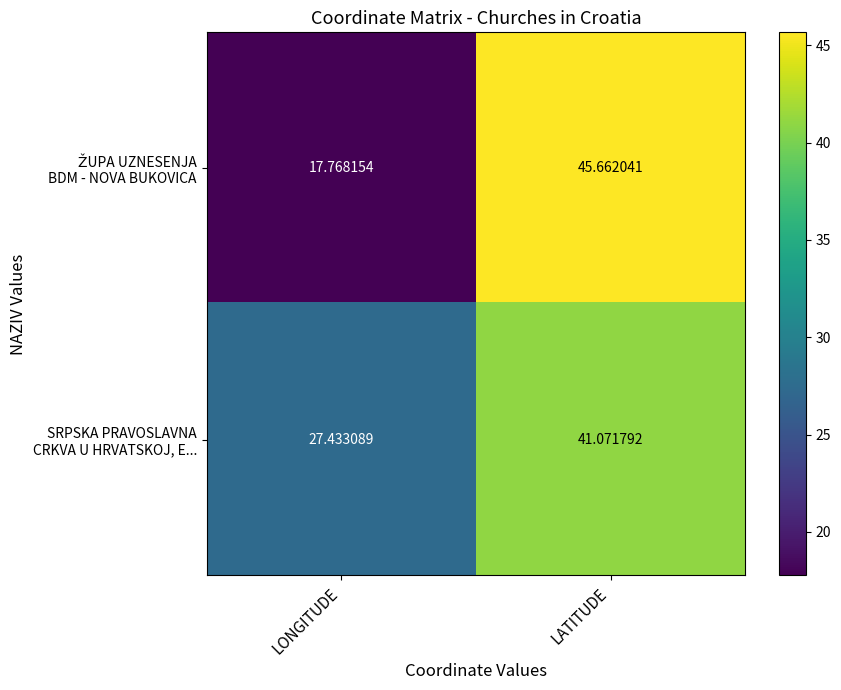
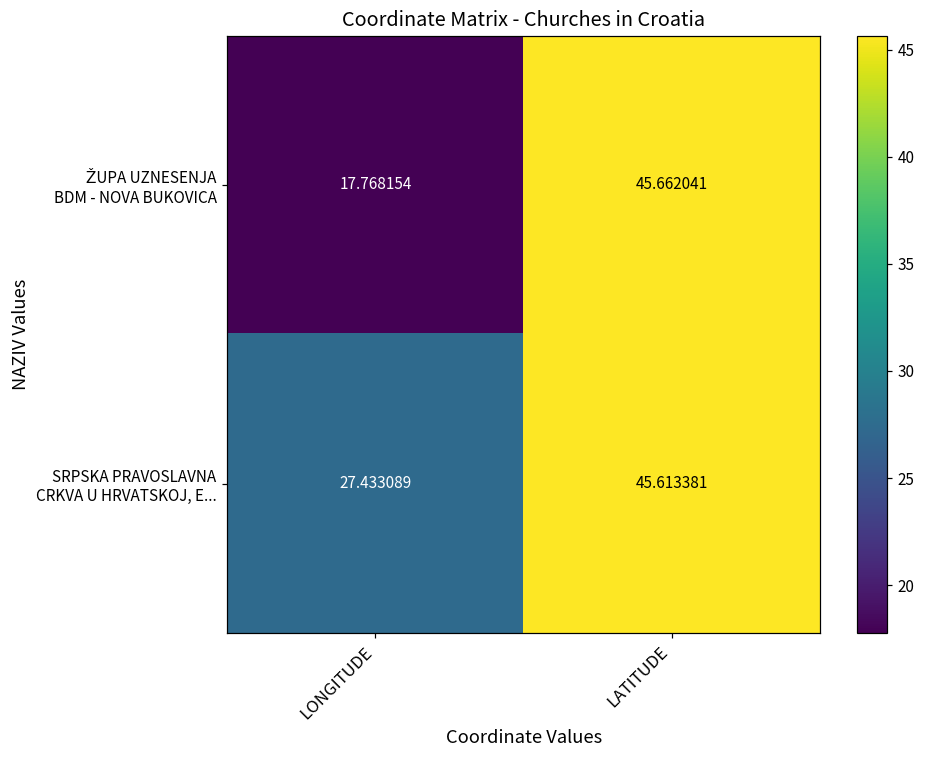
SRPSKA PRAVOSLAVNA CRKVA U HRVATSKOJ, E..., LATITUDE: 41.071792 -> 45.613381
